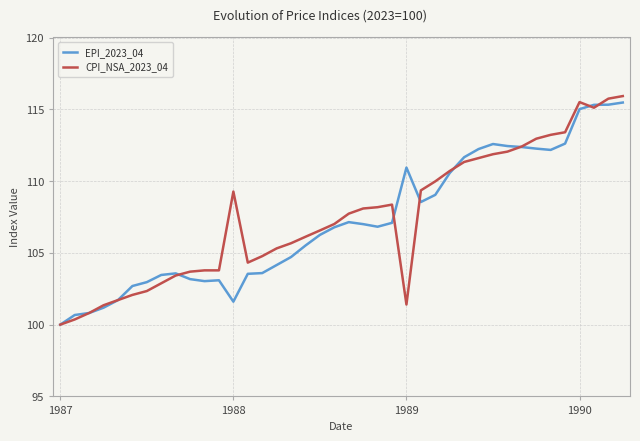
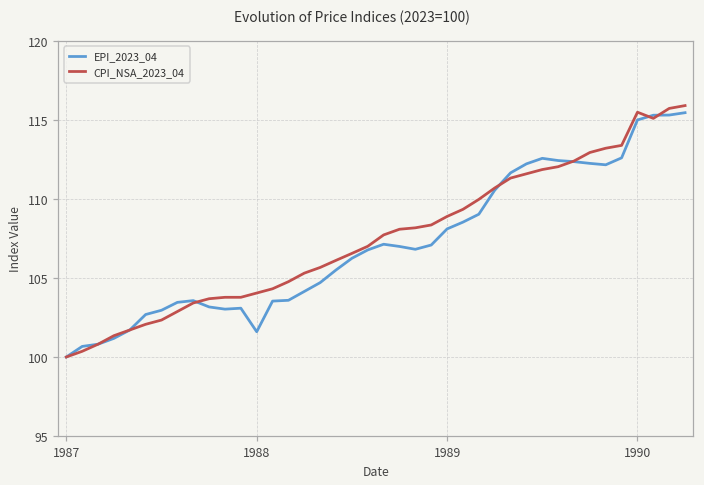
CPI_NSA_2023_04, 1988: 109.3 -> 104.1
EPI_2023_04, 1989: 110.9 -> 108.1
CPI_NSA_2023_04, 1989: 101.4 -> 108.9
